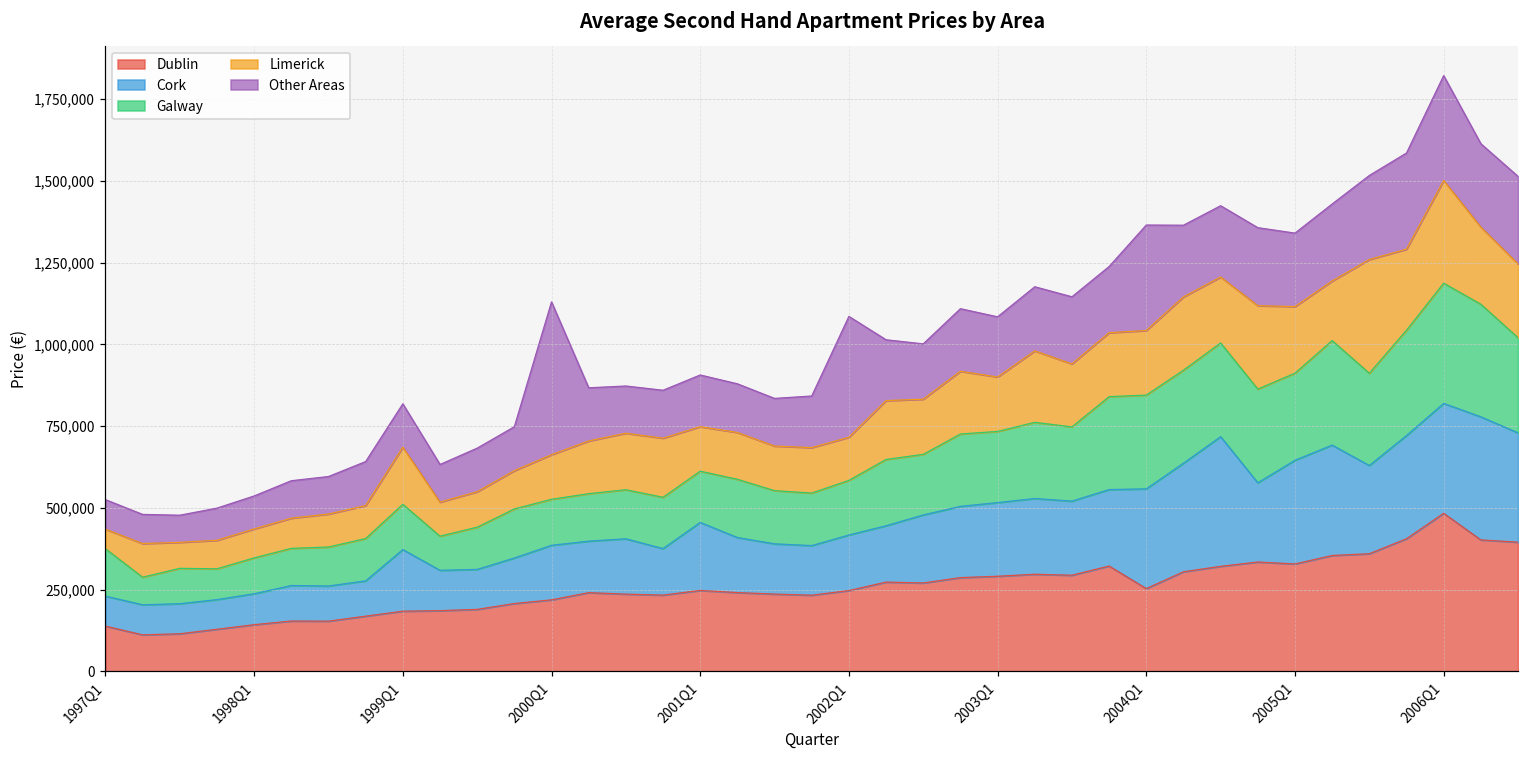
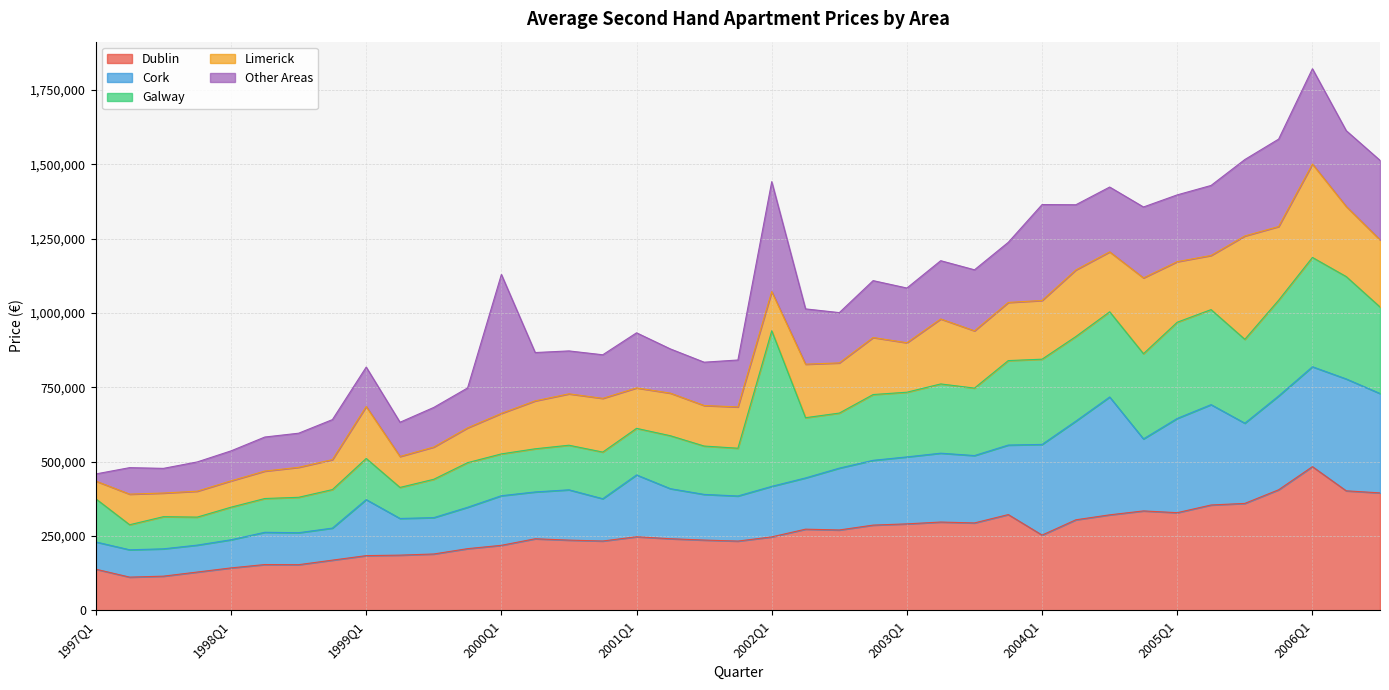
Other Areas, 1997Q1: 90,000 -> 20,000
Other Areas, 2001Q1: 160,000 -> 190,000
Galway, 2002Q1: 170,000 -> 520,000
Galway, 2005Q1: 270,000 -> 320,000
